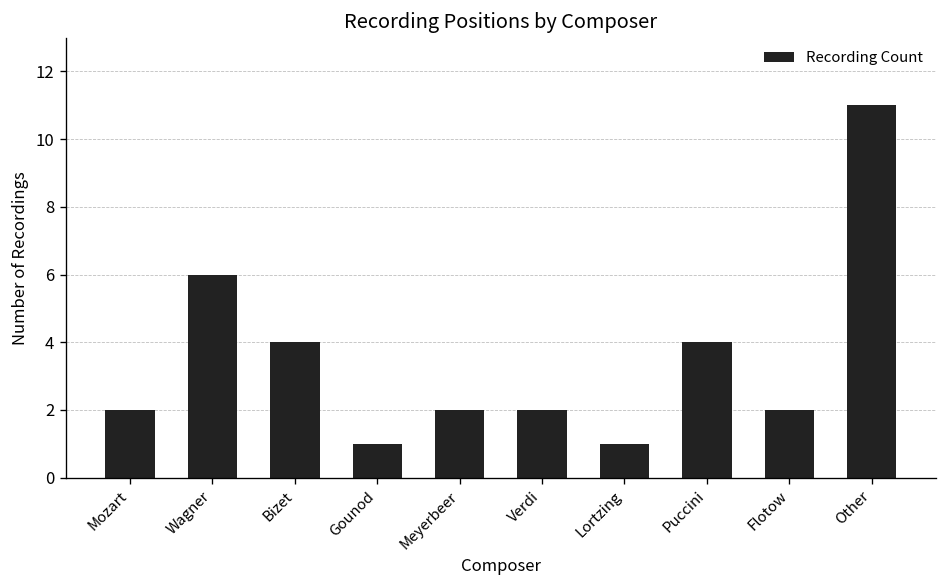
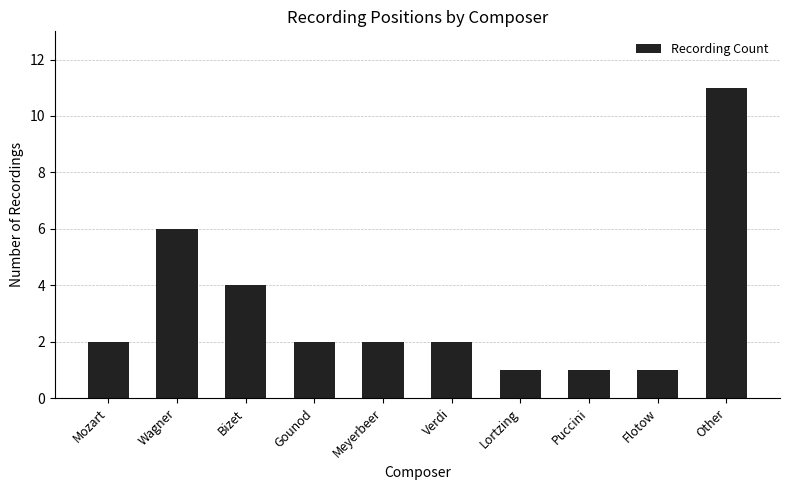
Gounod: 1 -> 2
Puccini: 4 -> 1
Flotow: 2 -> 1
